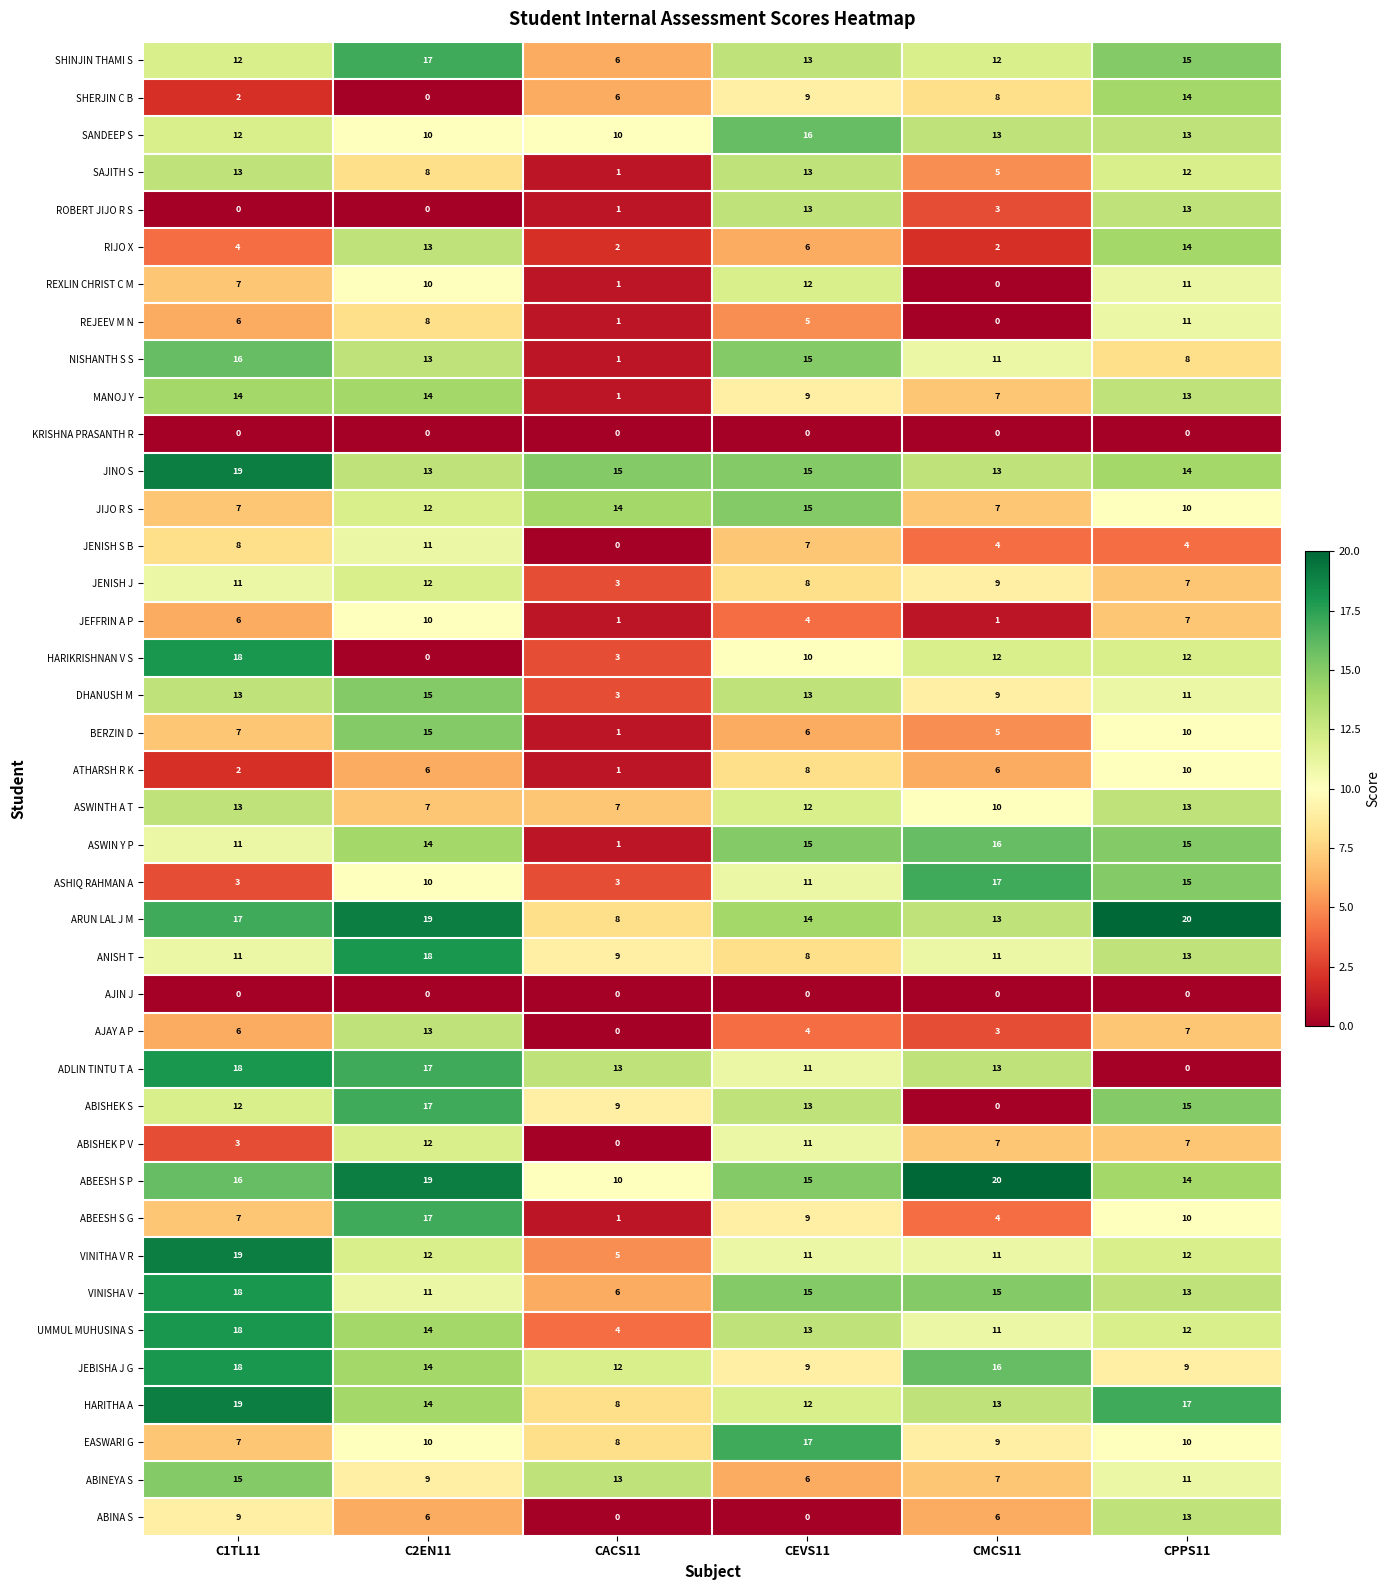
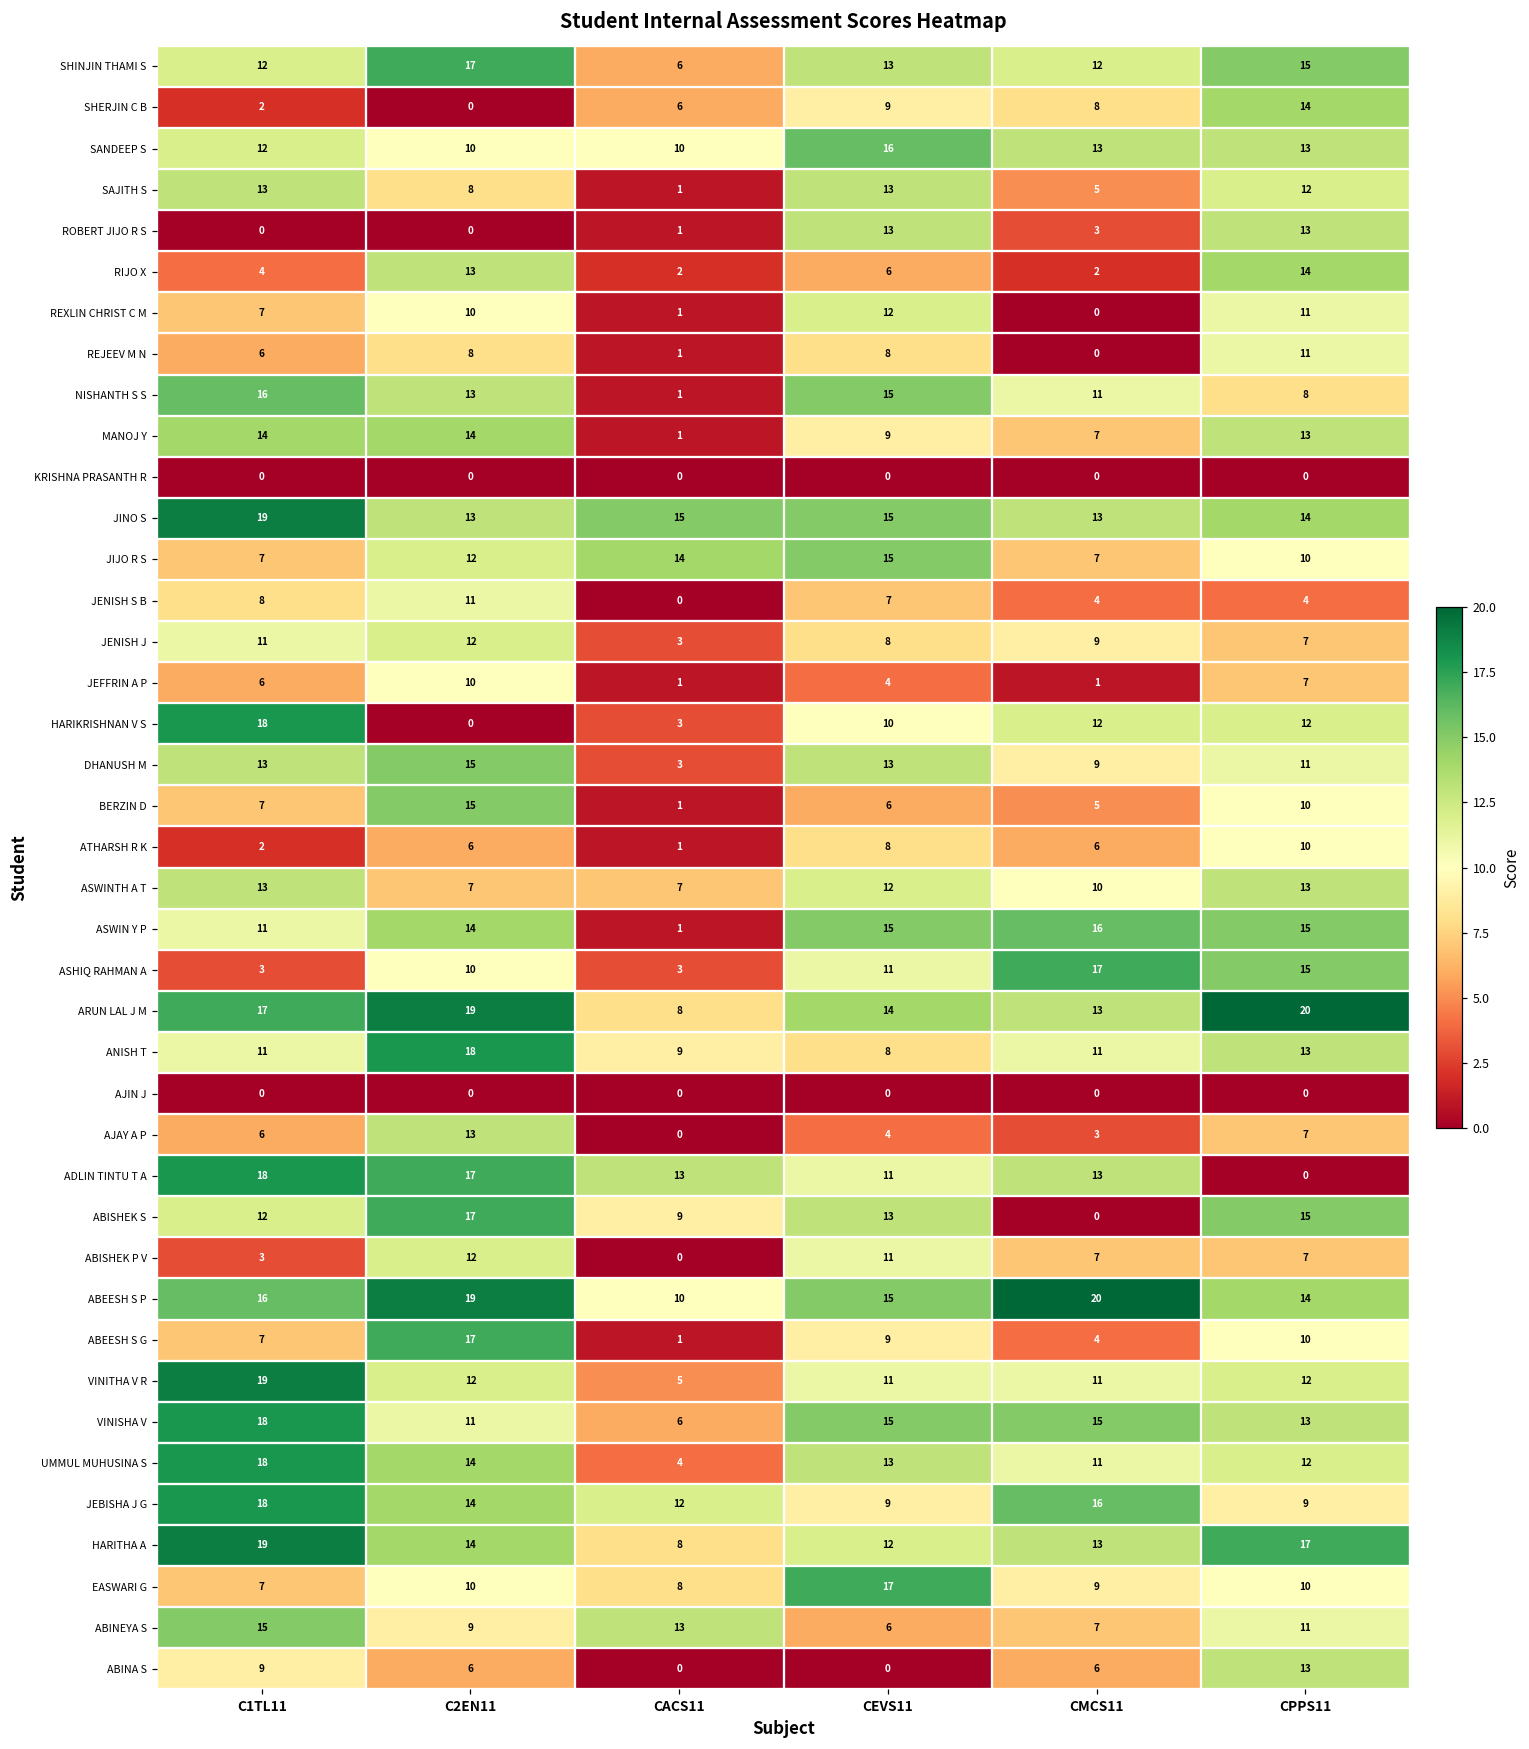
REJEEV M N, CEVS11: 5 -> 8
